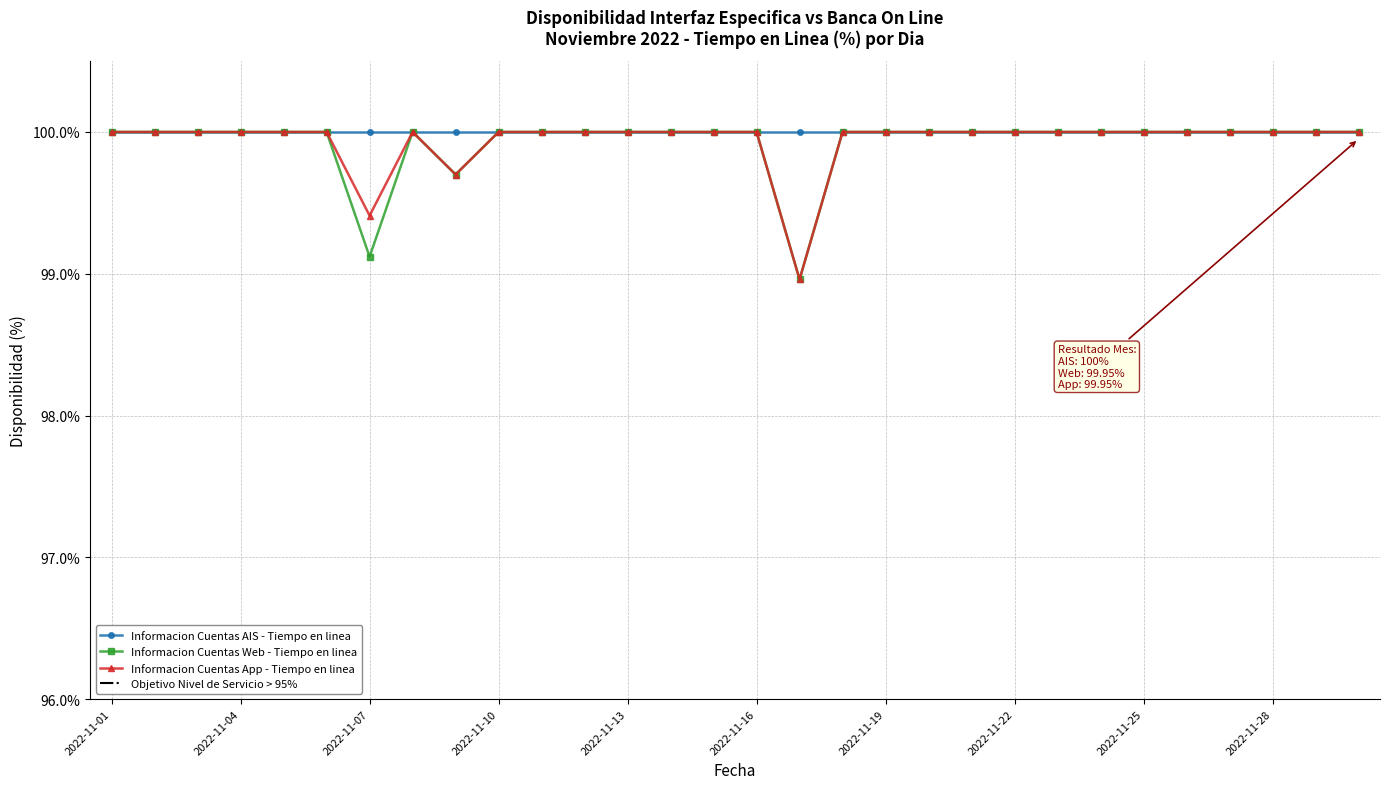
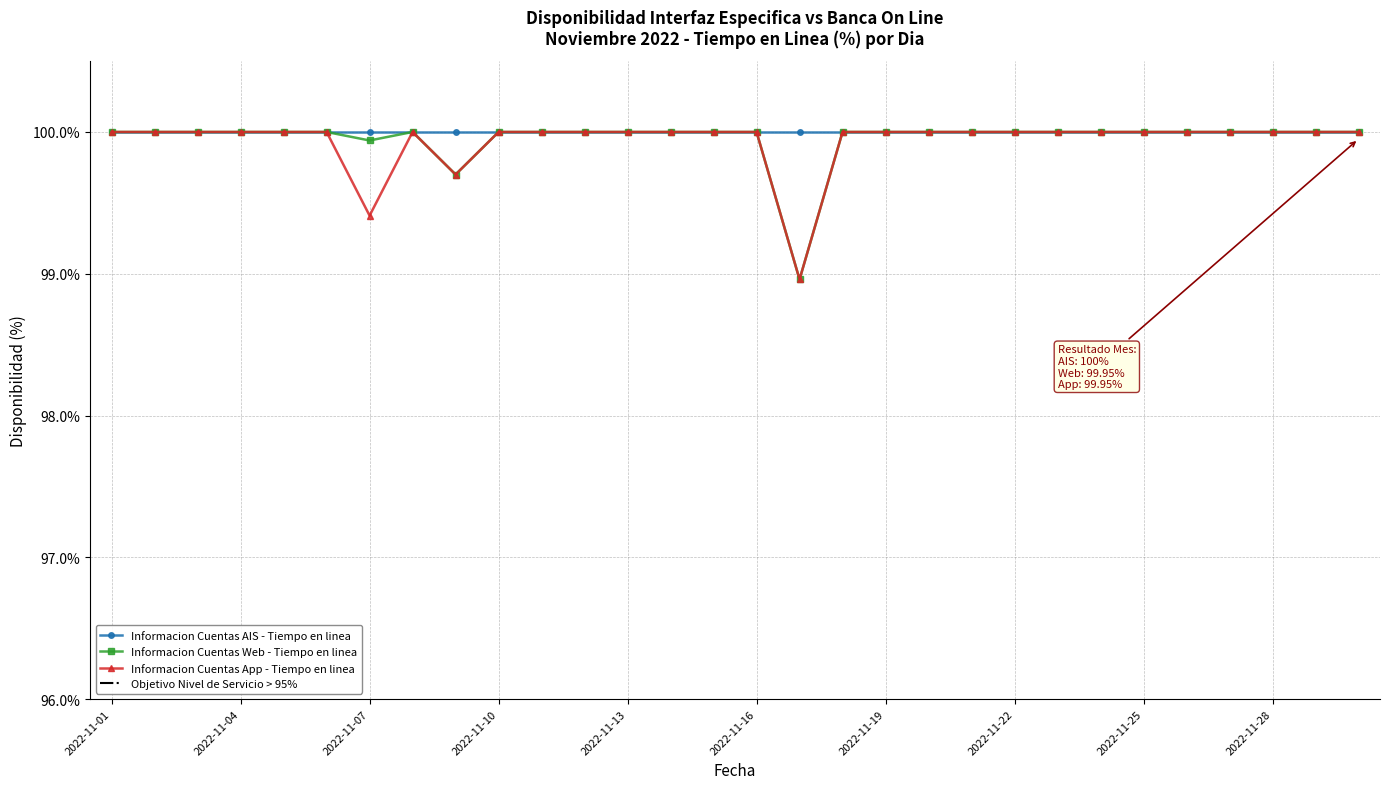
Informacion Cuentas Web - Tiempo en linea, 2022-11-07: 99.12% -> 99.94%
